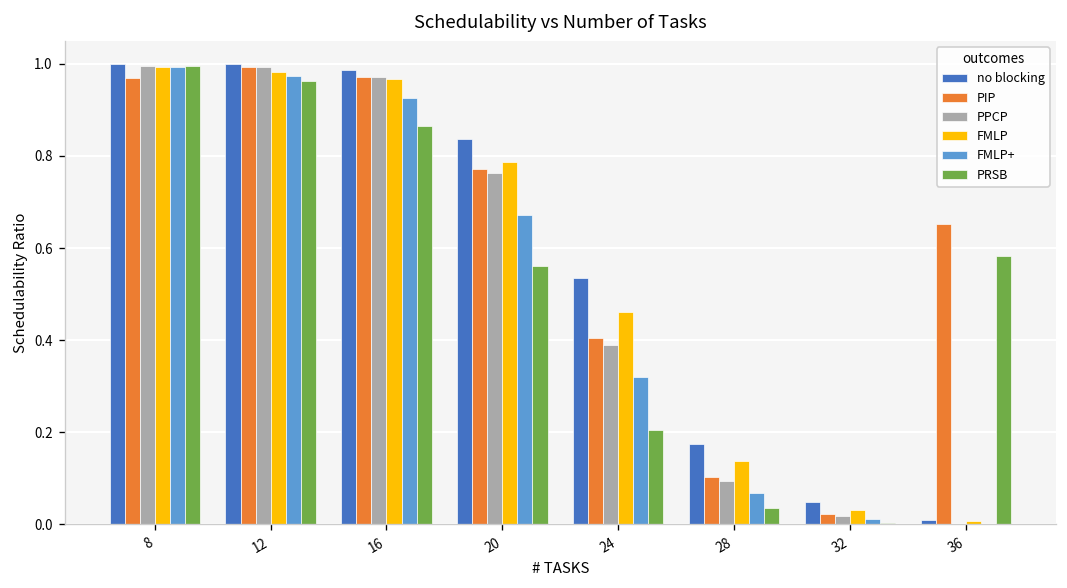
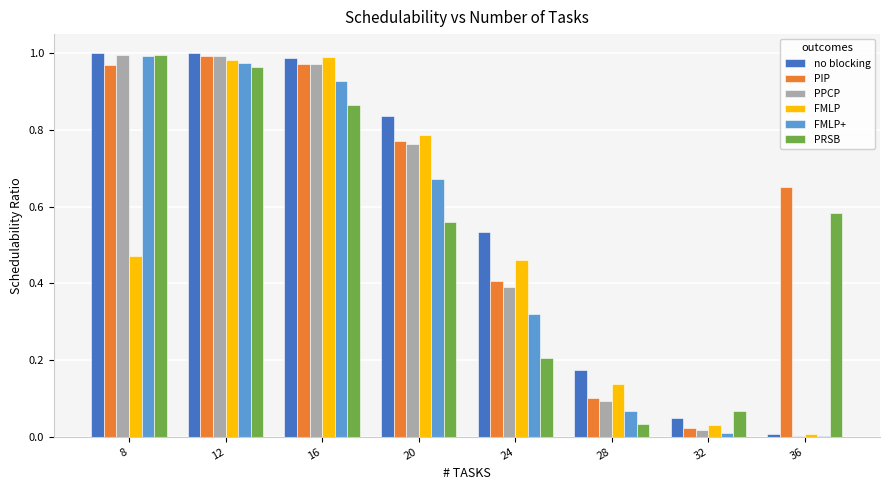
FMLP, 8: 0.99 -> 0.47
FMLP, 16: 0.97 -> 0.99
PRSB, 32: 0.00 -> 0.07
